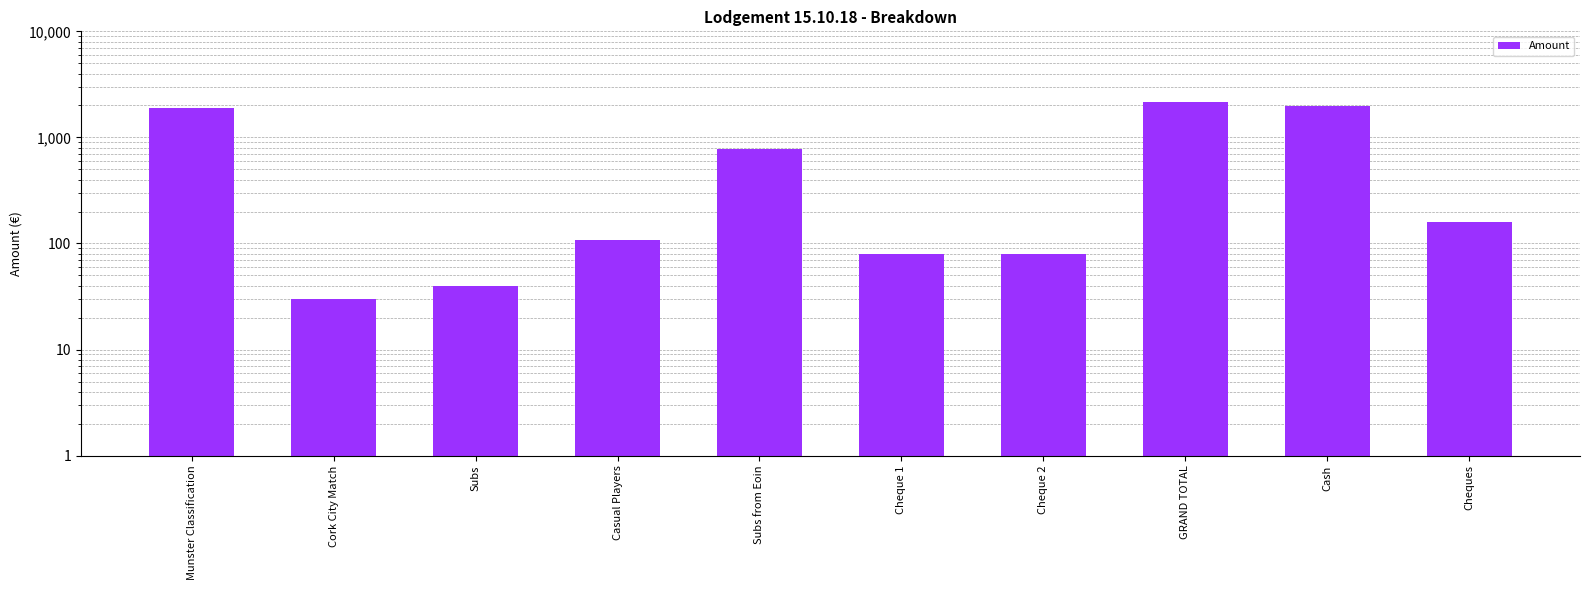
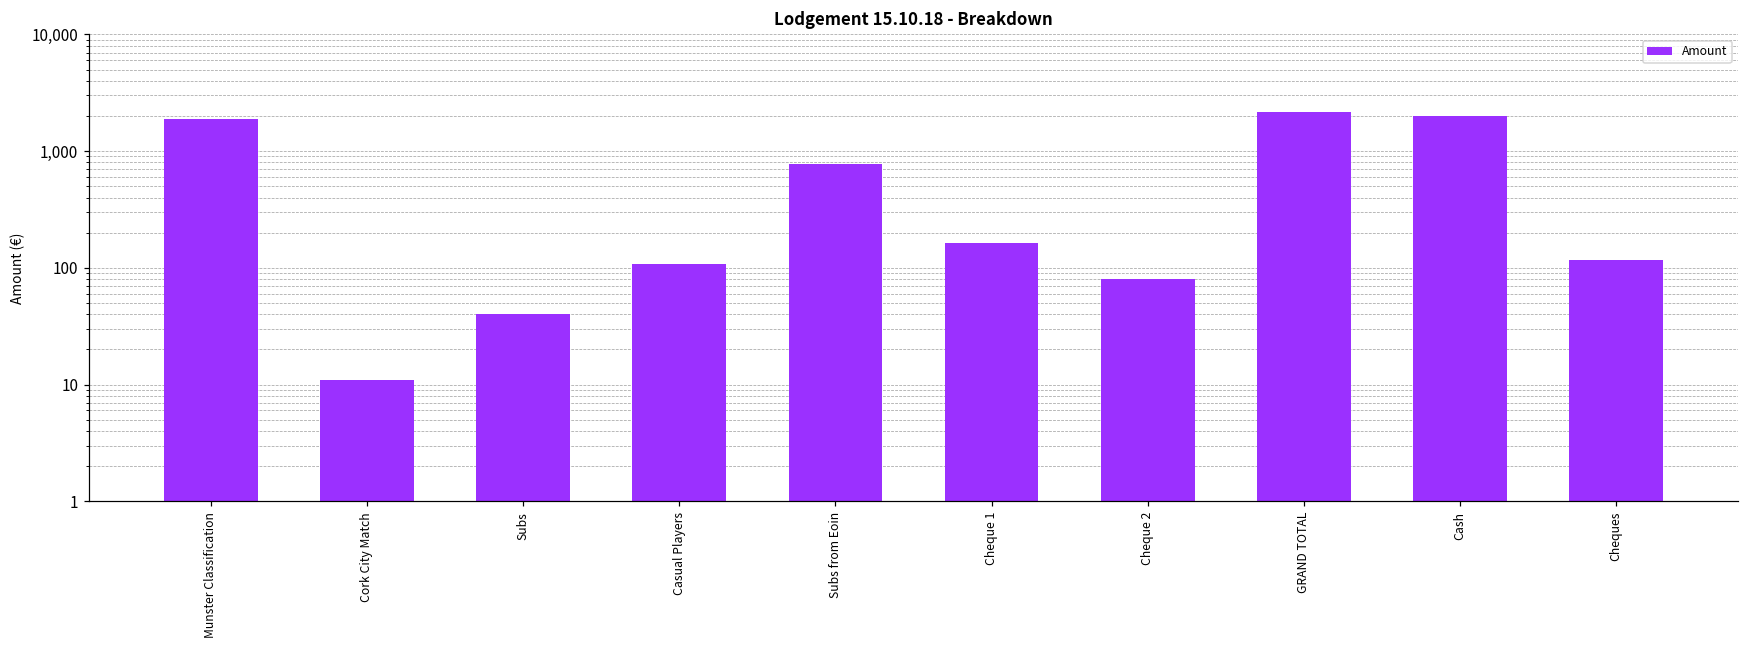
Cork City Match: 30 -> 11
Cheque 1: 80 -> 160
Cheques: 160 -> 120
